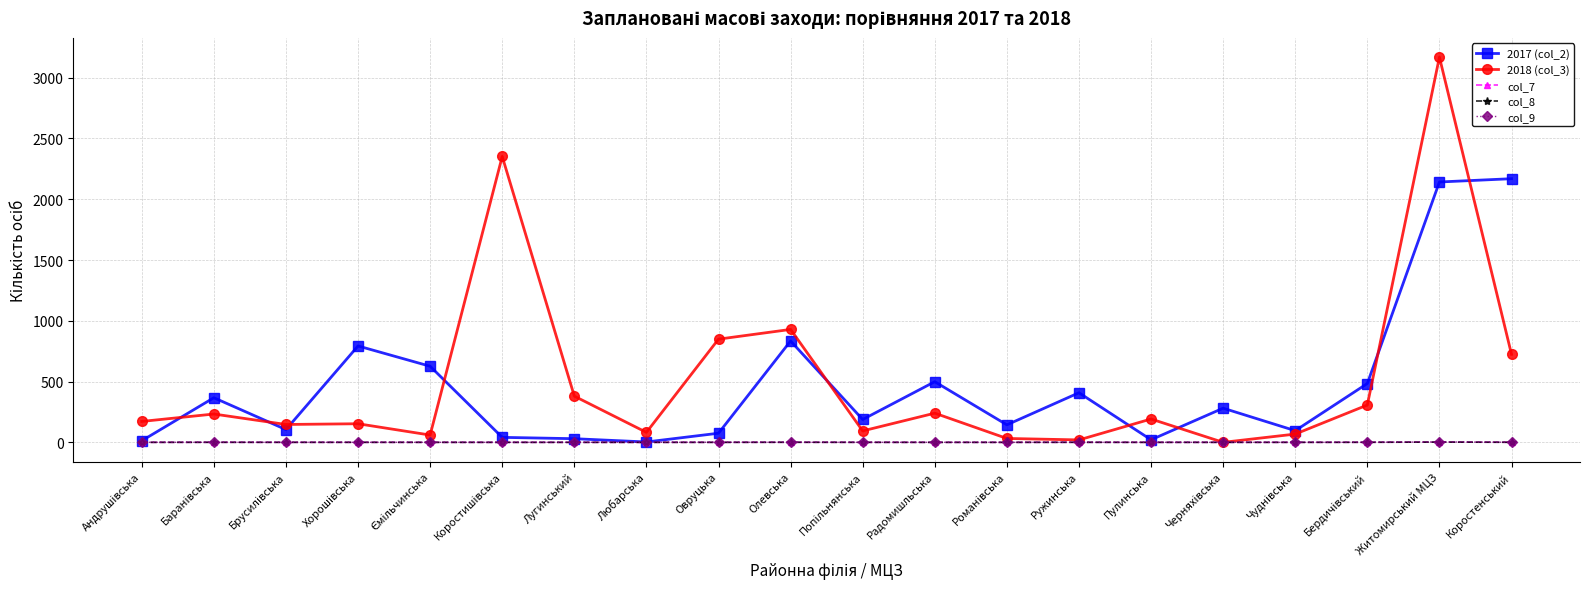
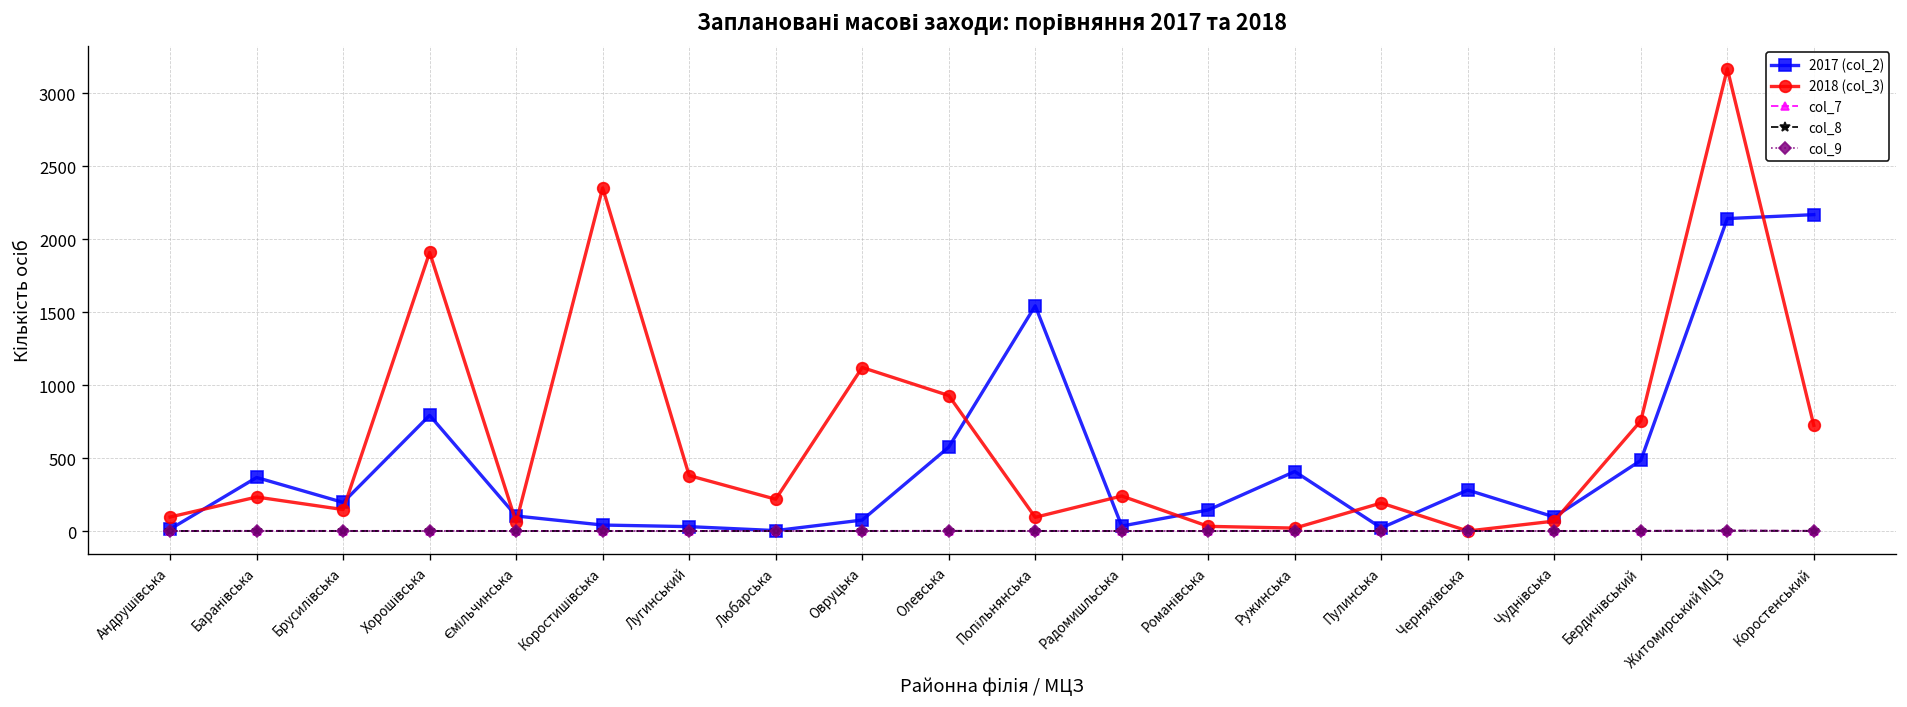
2018 (col_3), Андрушівська: 170 -> 100
2017 (col_2), Брусилівська: 110 -> 200
2018 (col_3), Хорошівська: 150 -> 1910
2017 (col_2), Ємільчинська: 630 -> 100
2018 (col_3), Любарська: 80 -> 220
2018 (col_3), Овруцька: 850 -> 1120
2017 (col_2), Олевська: 830 -> 580
2017 (col_2), Попільнянська: 190 -> 1540
2017 (col_2), Радомишльська: 500 -> 30
2018 (col_3), Бердичівський: 310 -> 760
